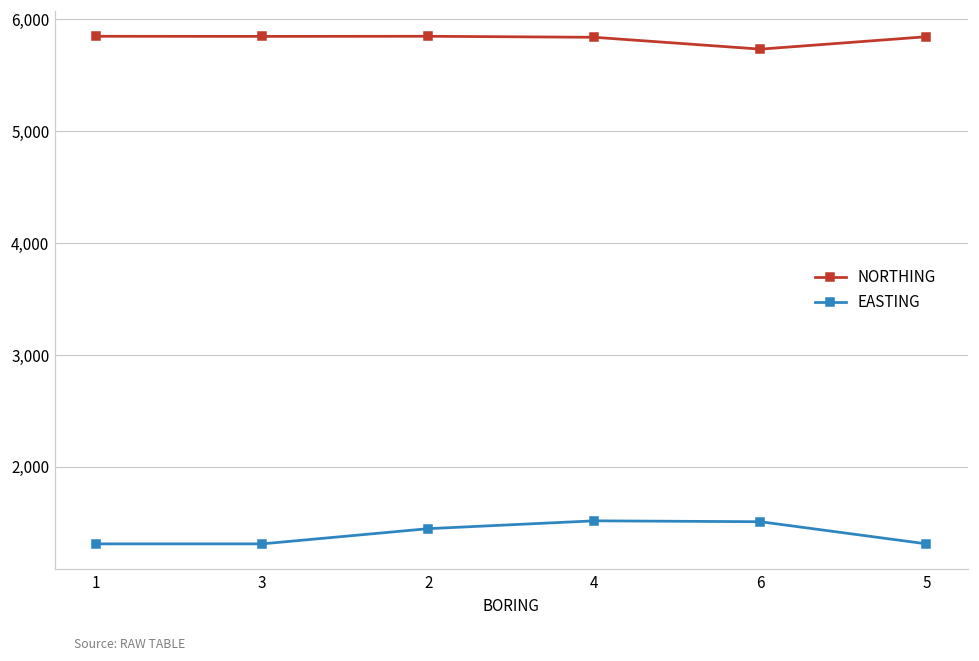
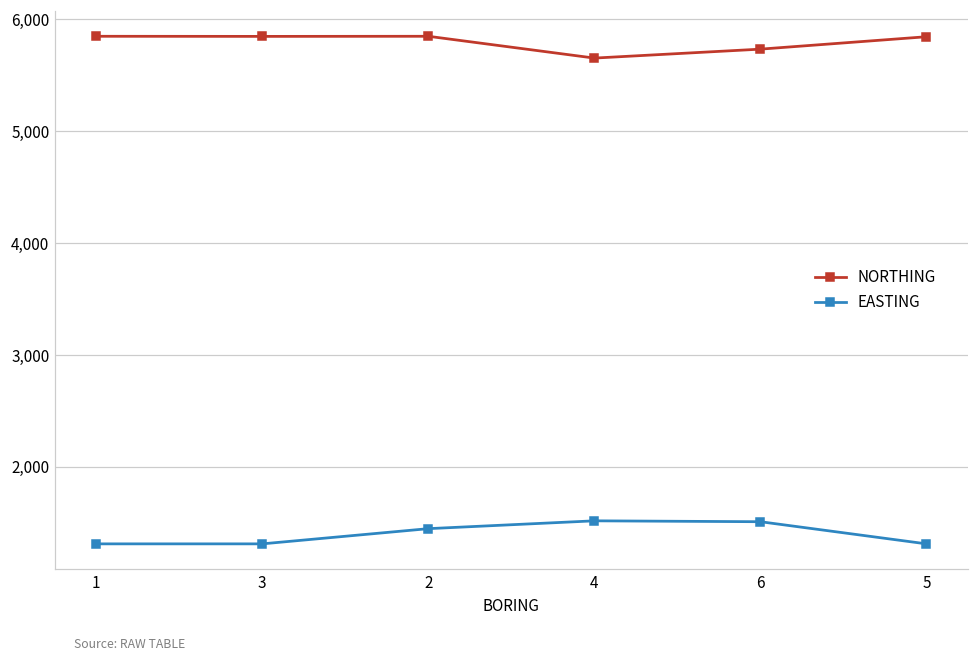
NORTHING, 4: 5,840 -> 5,650
